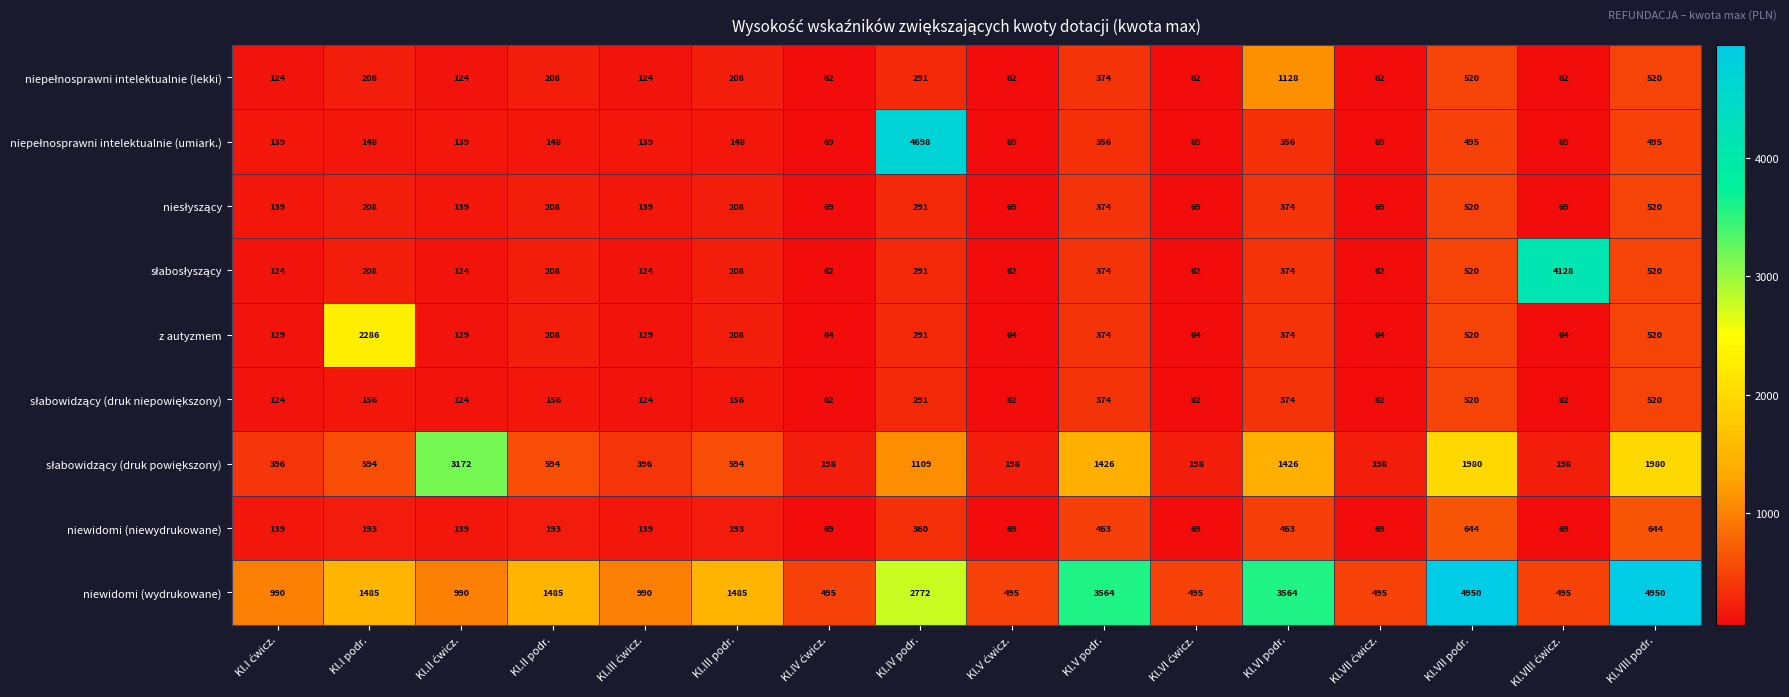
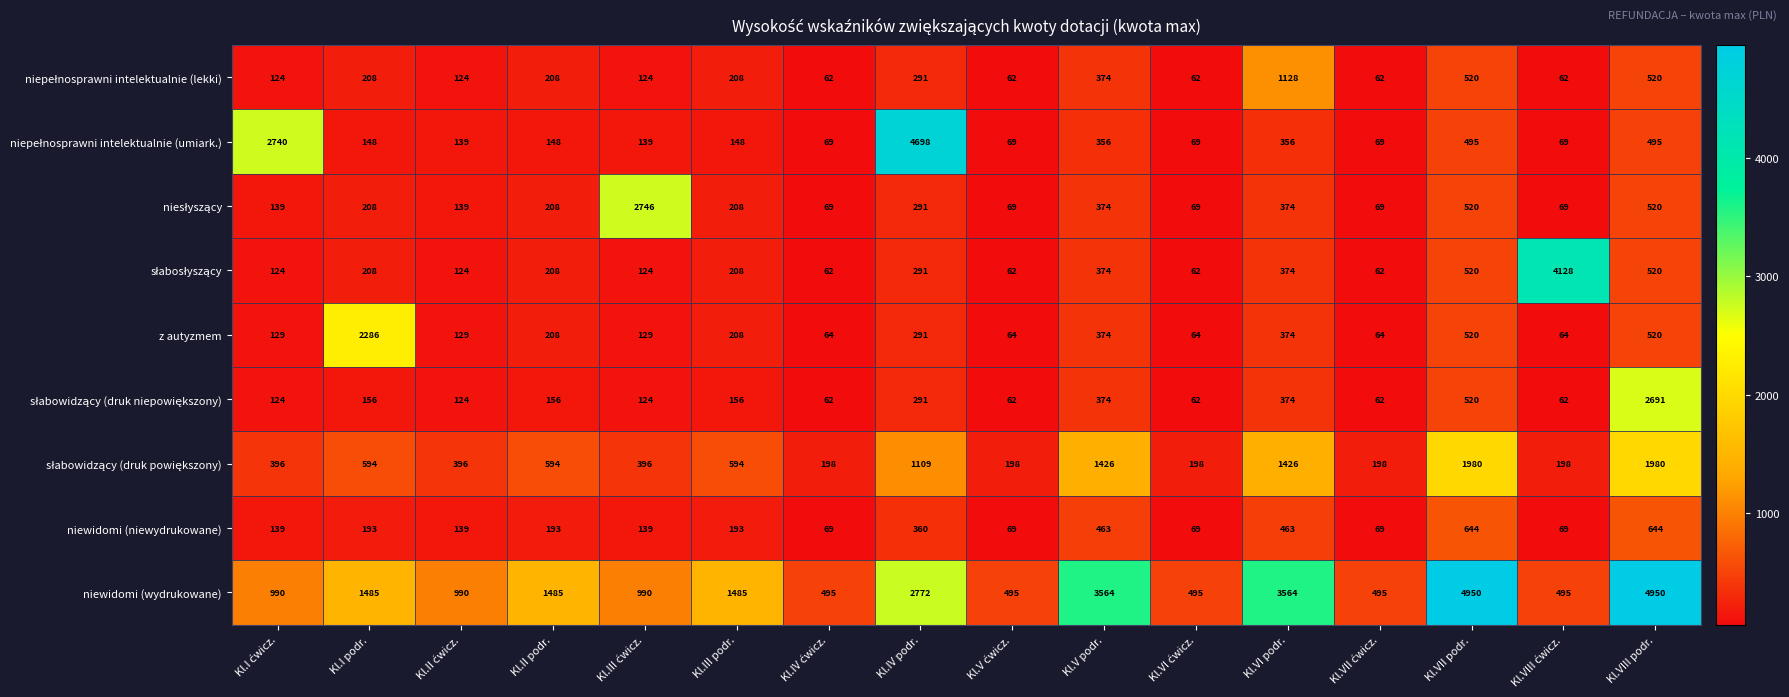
niepełnosprawni intelektualnie (umiark.), Kl.I ćwicz.: 139 -> 2740
niesłyszący, Kl.III ćwicz.: 139 -> 2746
słabowidzący (druk niepowiększony), Kl.VIII podr.: 520 -> 2691
słabowidzący (druk powiększony), Kl.II ćwicz.: 3172 -> 396
